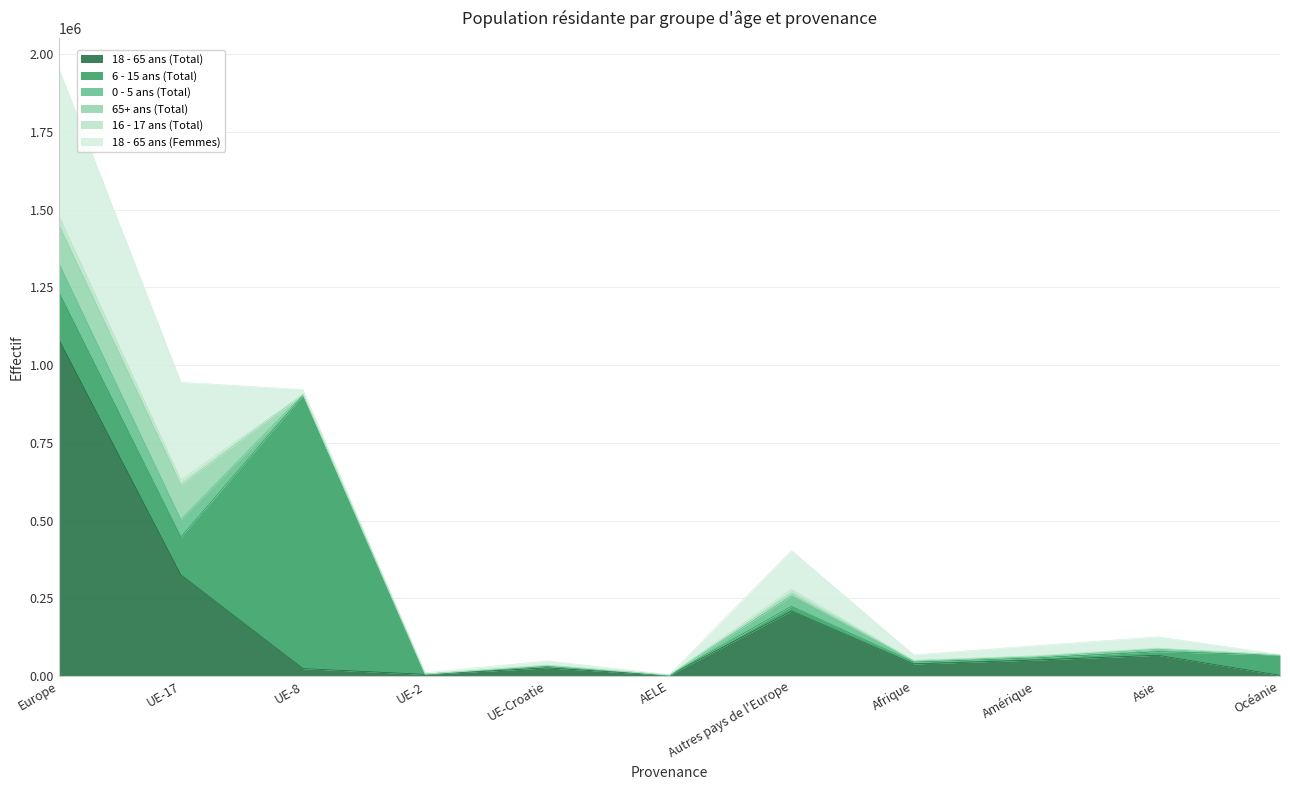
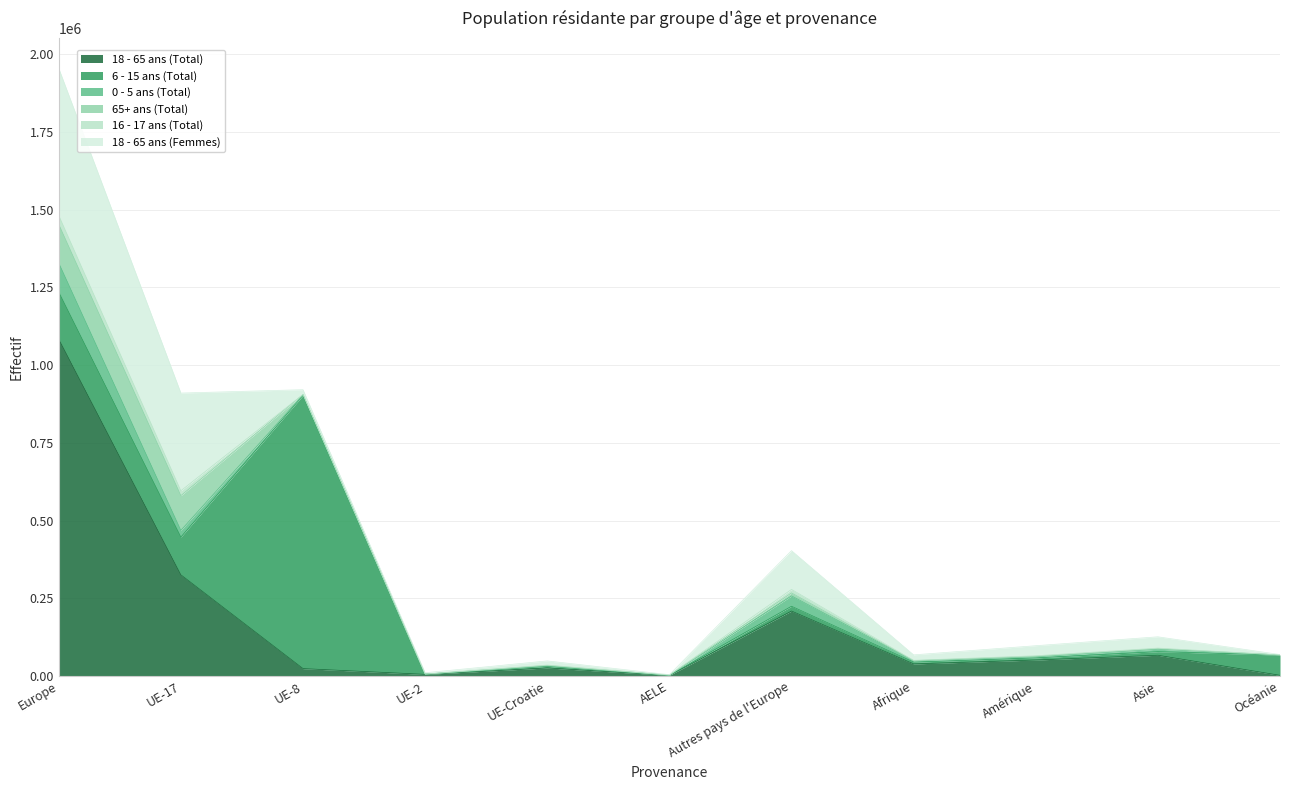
0 - 5 ans (Total), UE-17: 60000 -> 20000
